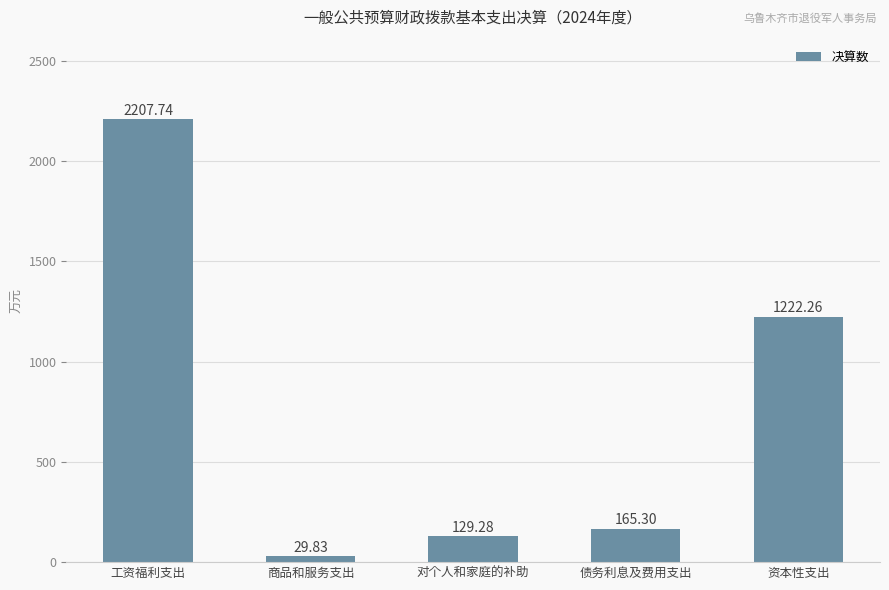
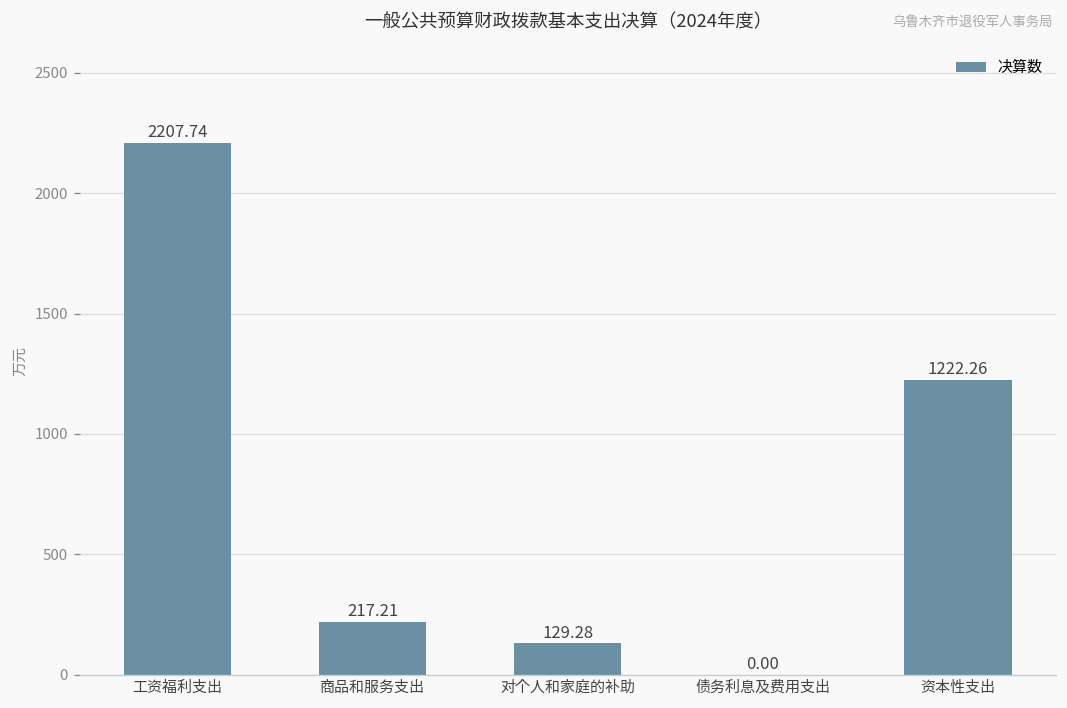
商品和服务支出: 29.83 -> 217.21
债务利息及费用支出: 165.30 -> 0.00
